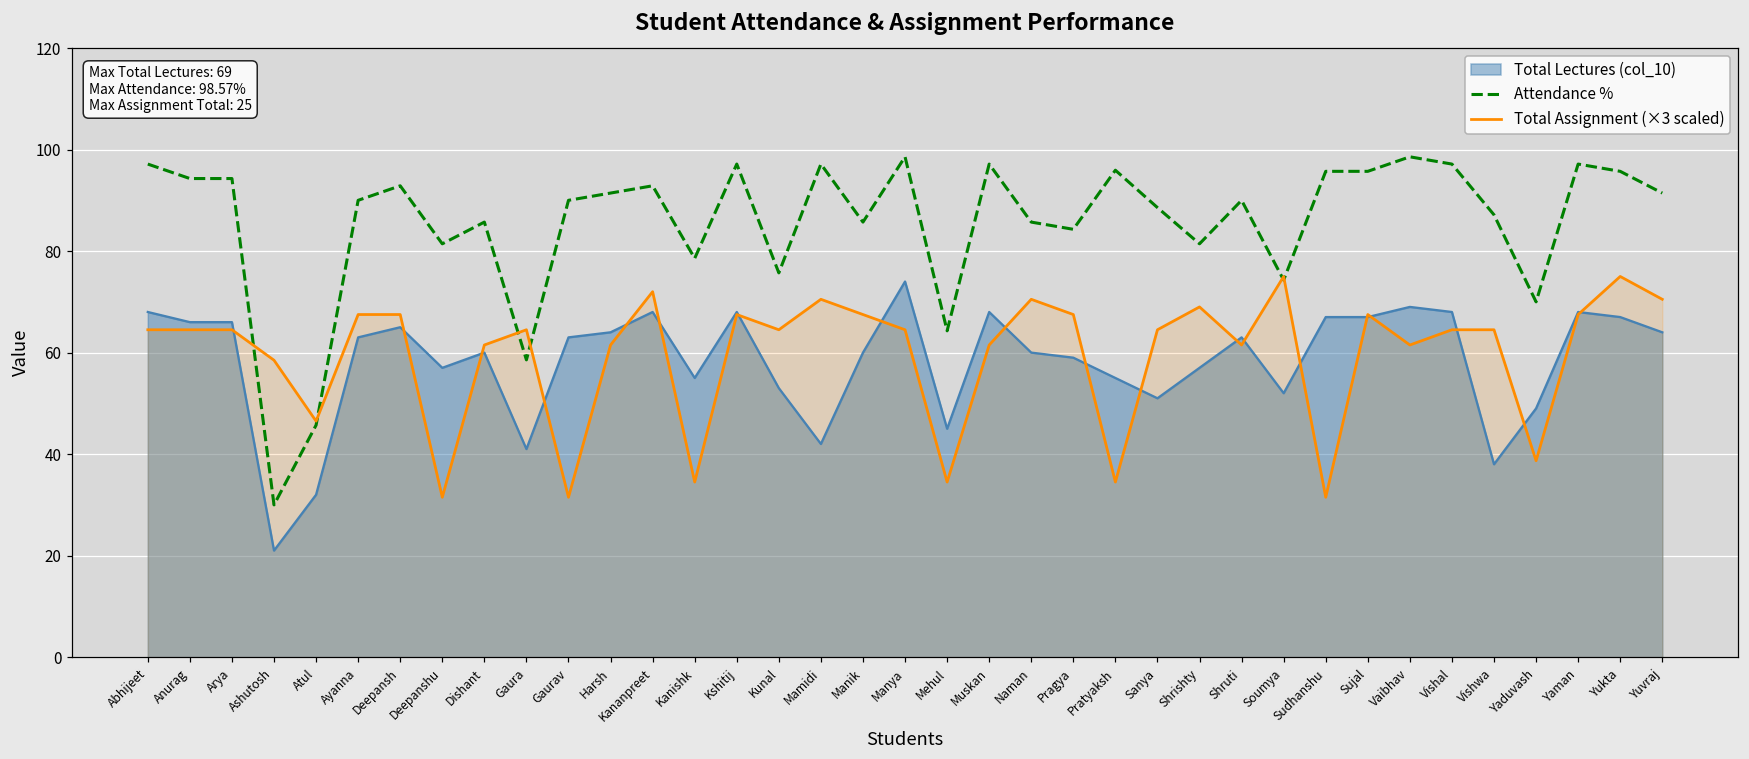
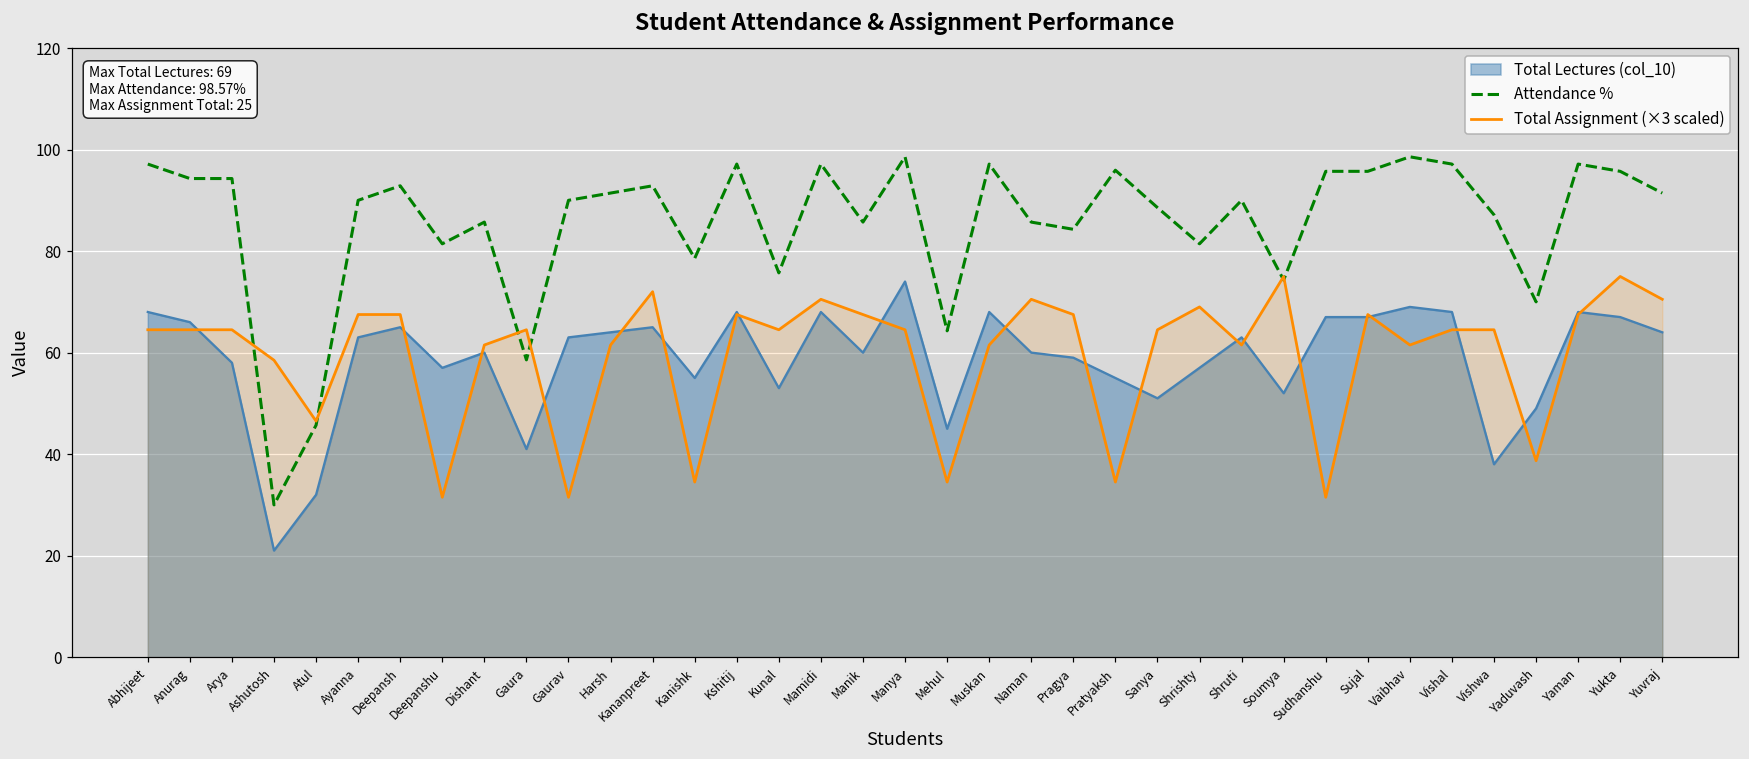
Total Lectures (col_10), Arya: 66 -> 58
Total Lectures (col_10), Kananpreet: 68 -> 65
Total Lectures (col_10), Mamidi: 42 -> 68
